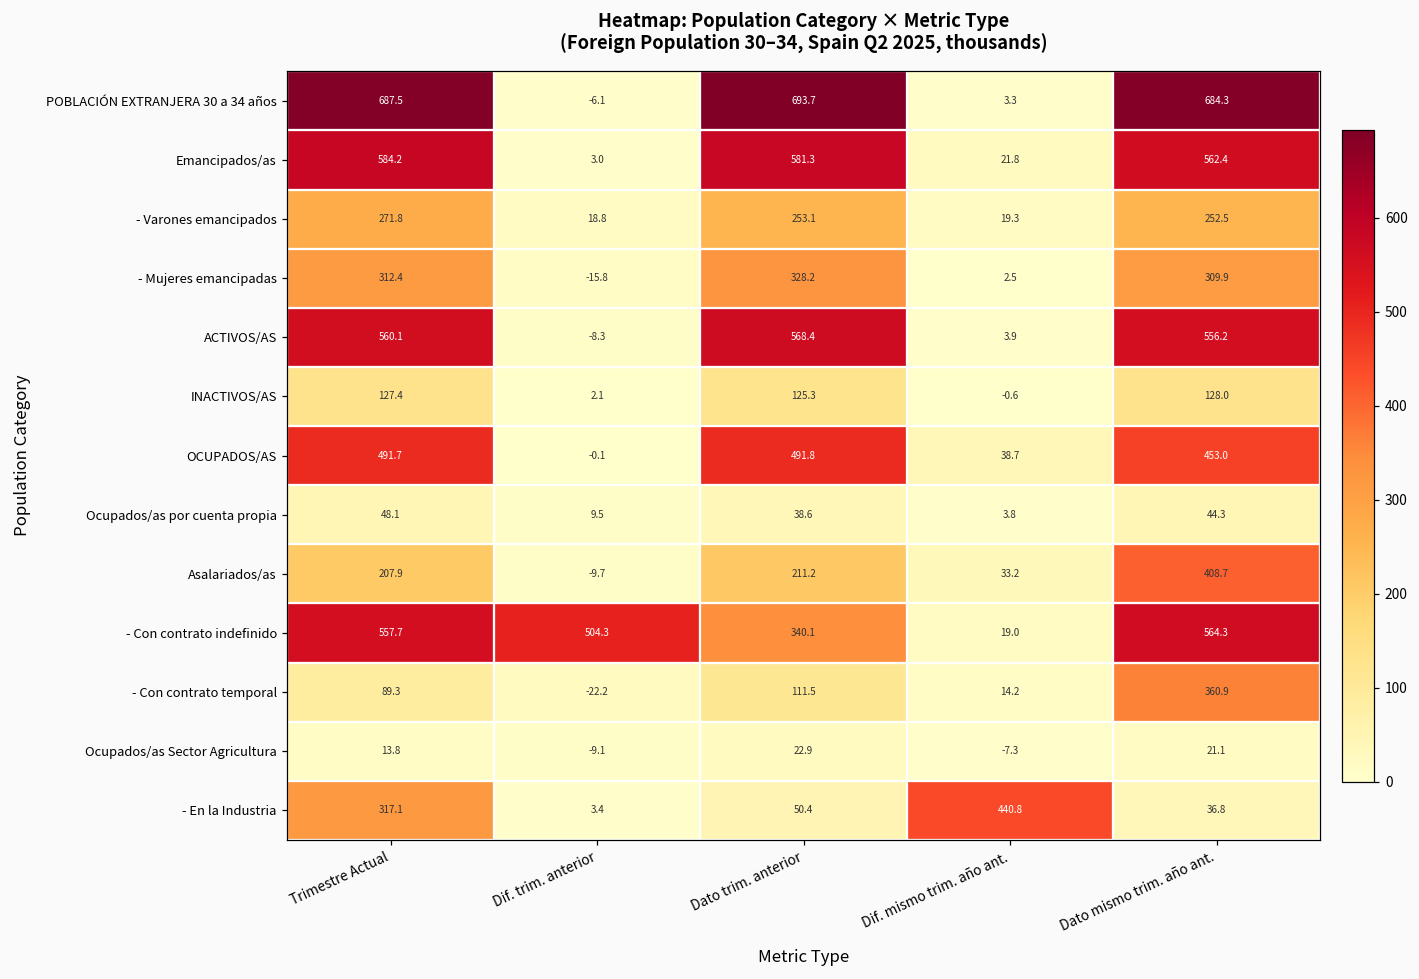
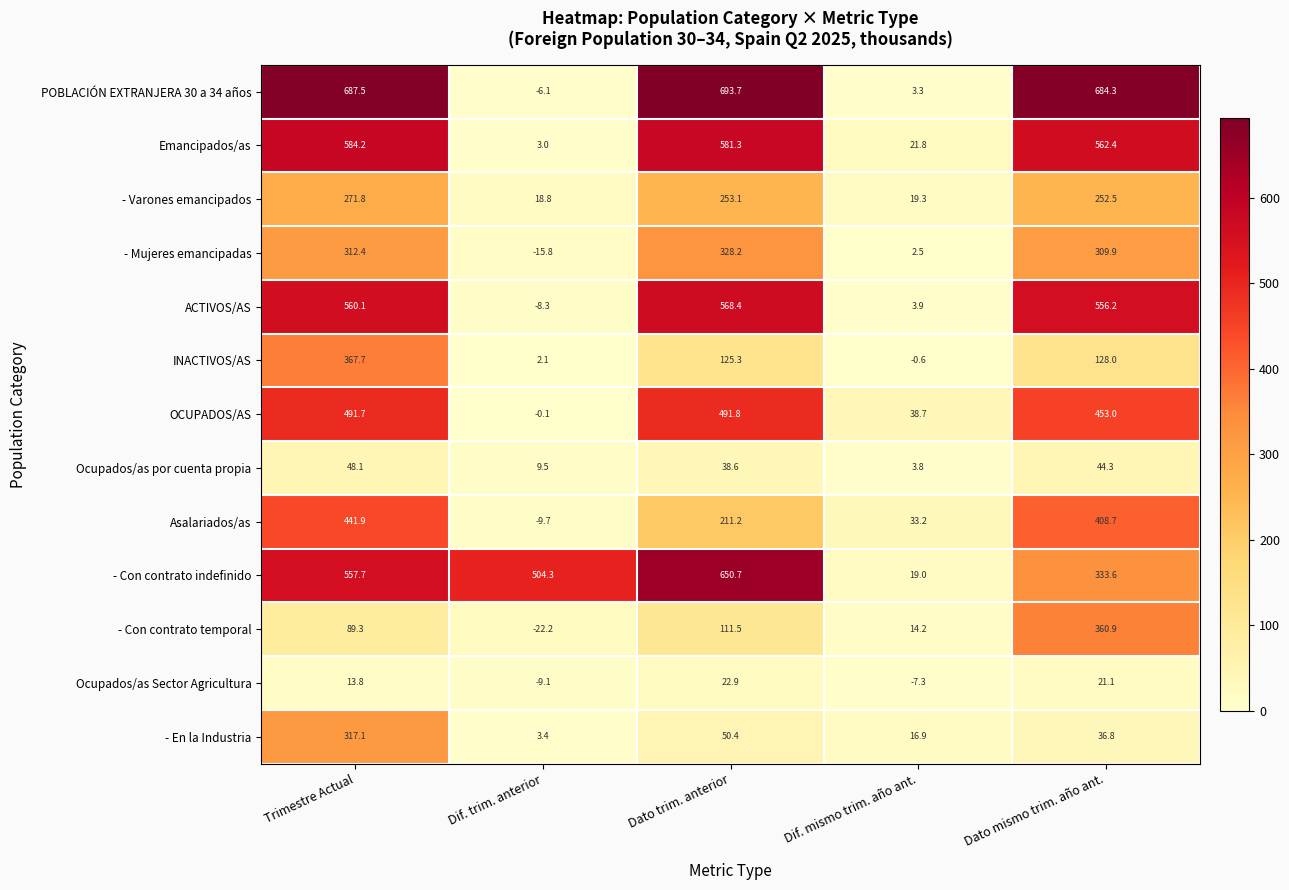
INACTIVOS/AS, Trimestre Actual: 127.4 -> 367.7
Asalariados/as, Trimestre Actual: 207.9 -> 441.9
- Con contrato indefinido, Dato trim. anterior: 340.1 -> 650.7
- Con contrato indefinido, Dato mismo trim. año ant.: 564.3 -> 333.6
- En la Industria, Dif. mismo trim. año ant.: 440.8 -> 16.9
